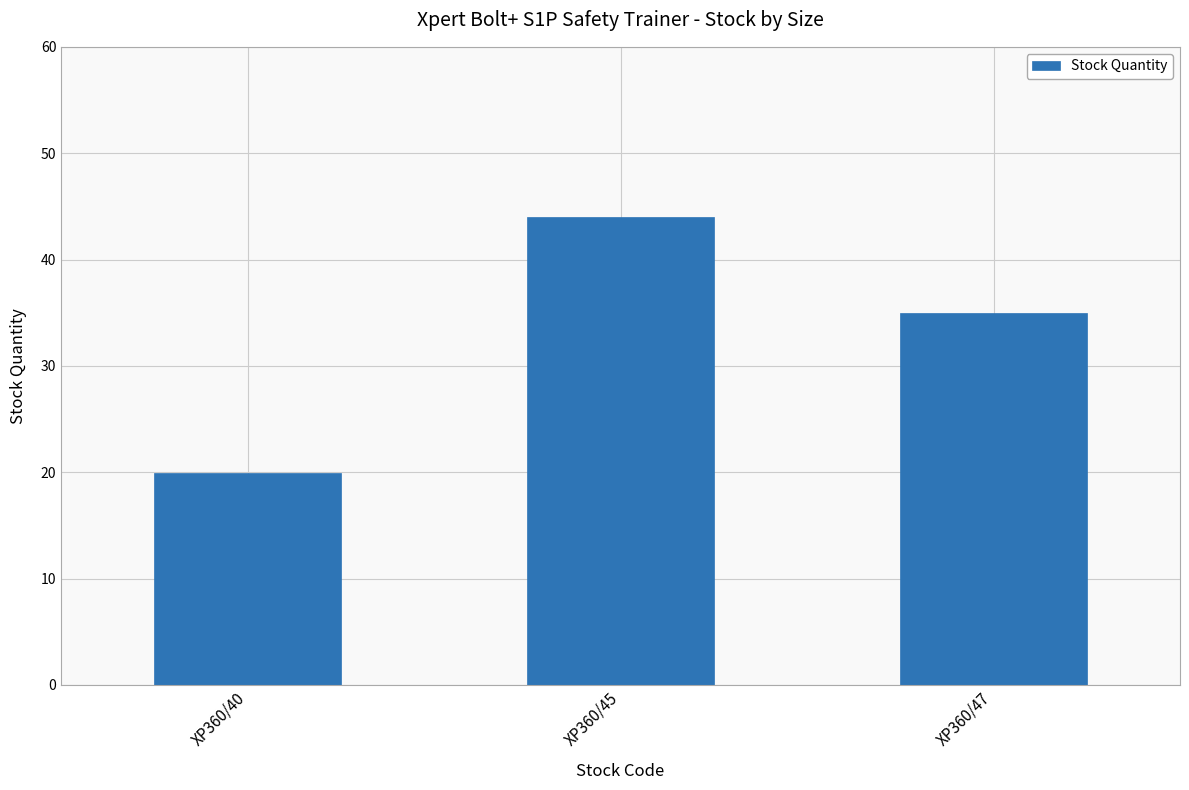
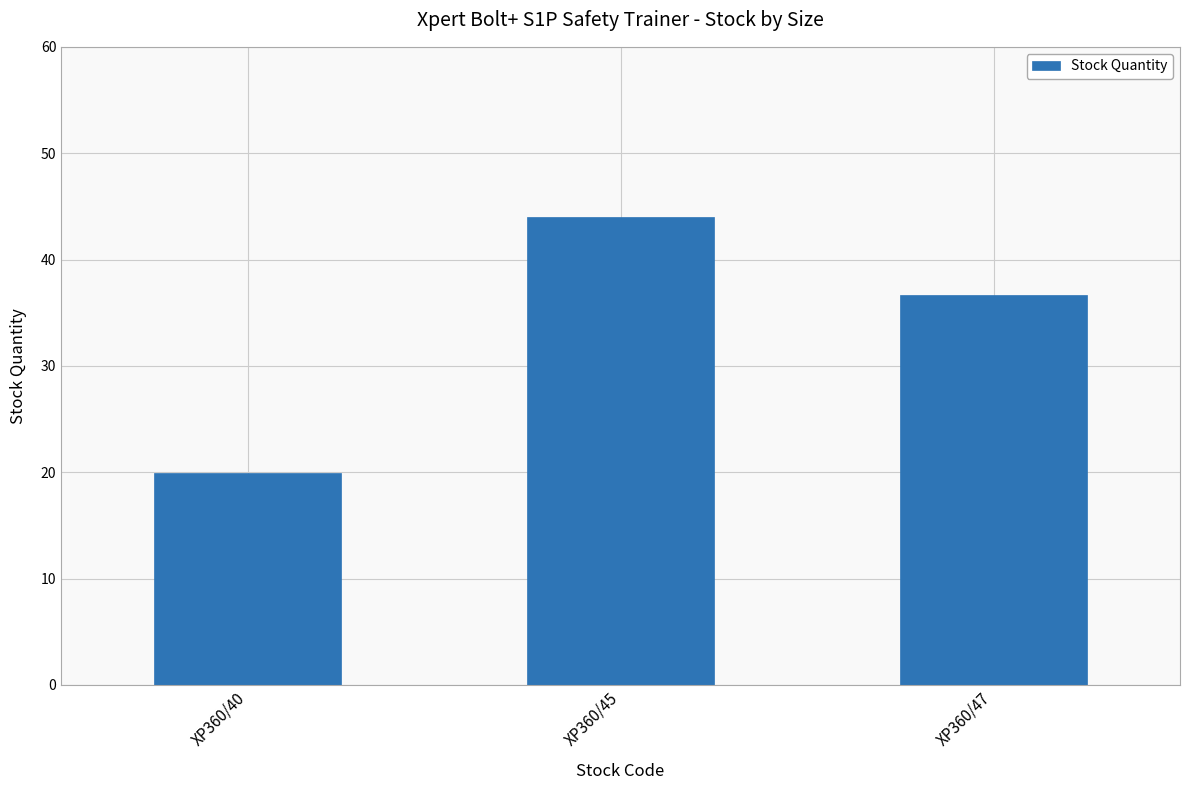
XP360/47: 35.0 -> 36.7
